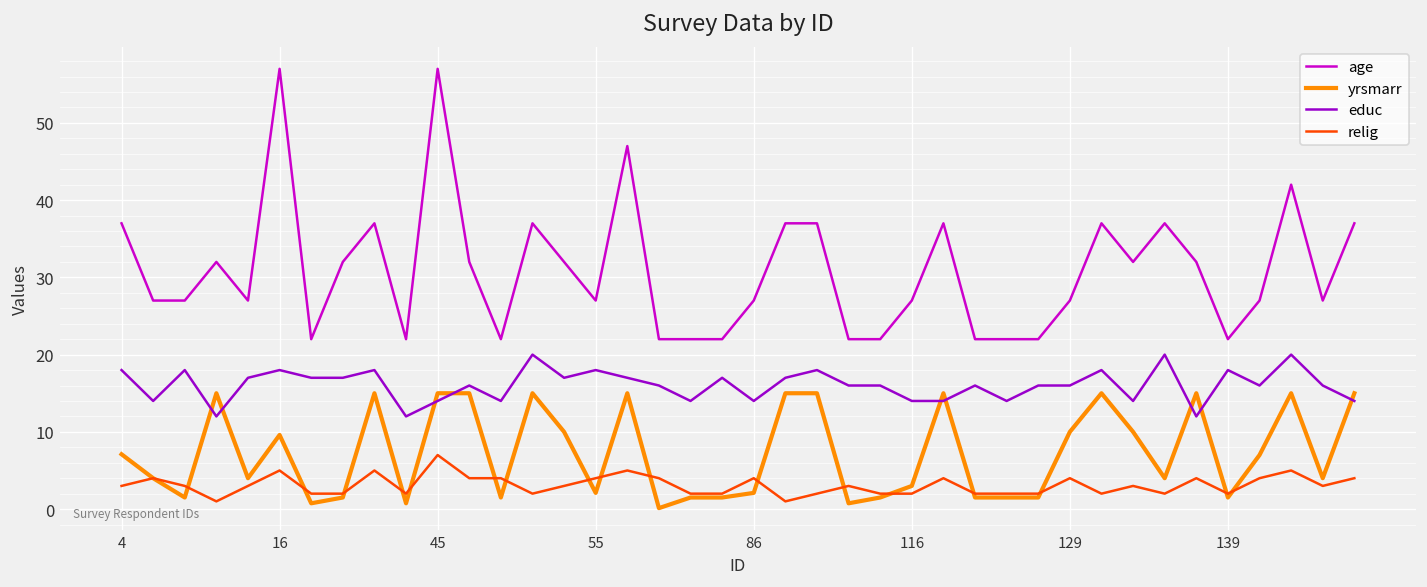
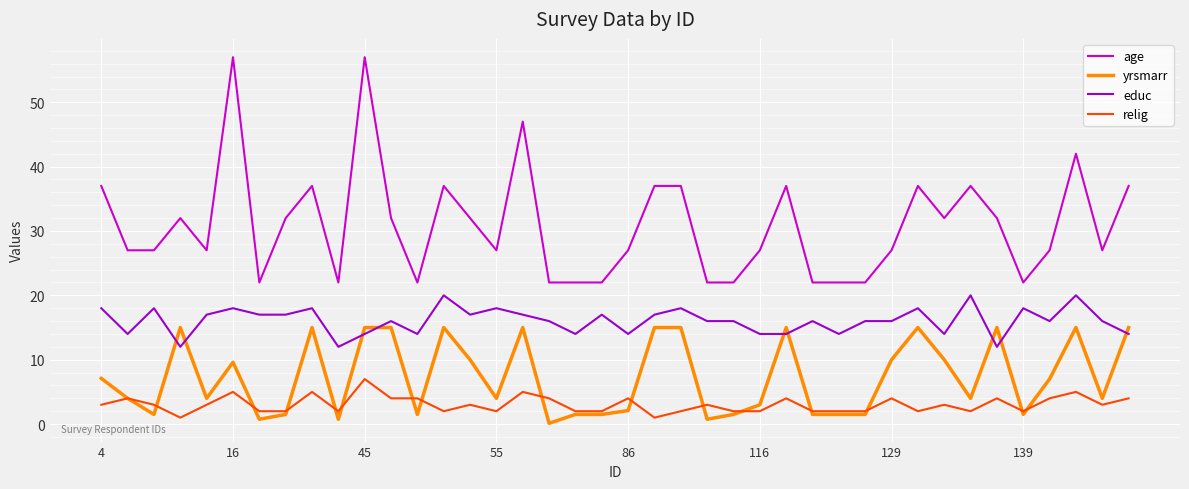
yrsmarr, 55: 2 -> 4
relig, 55: 4 -> 2
